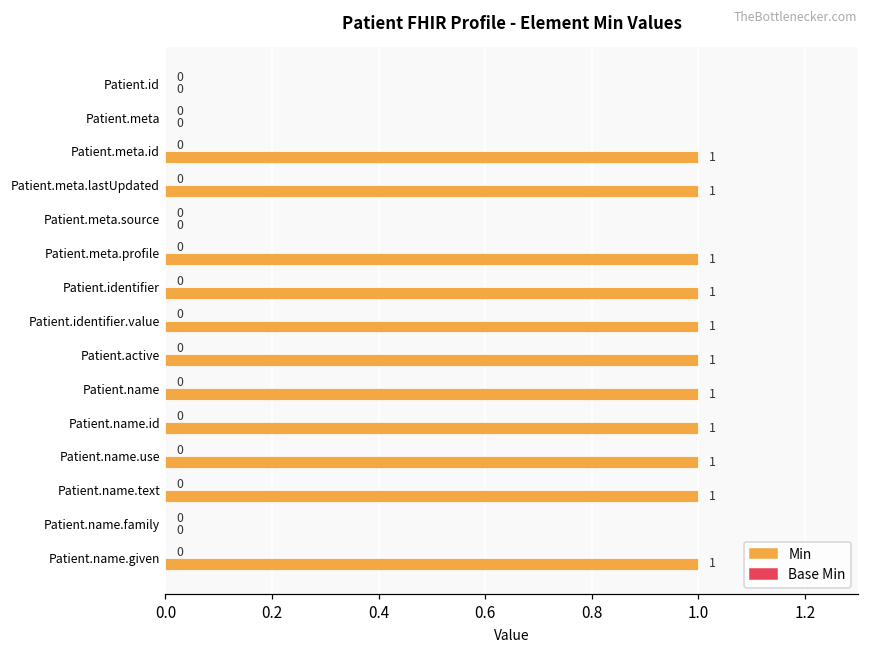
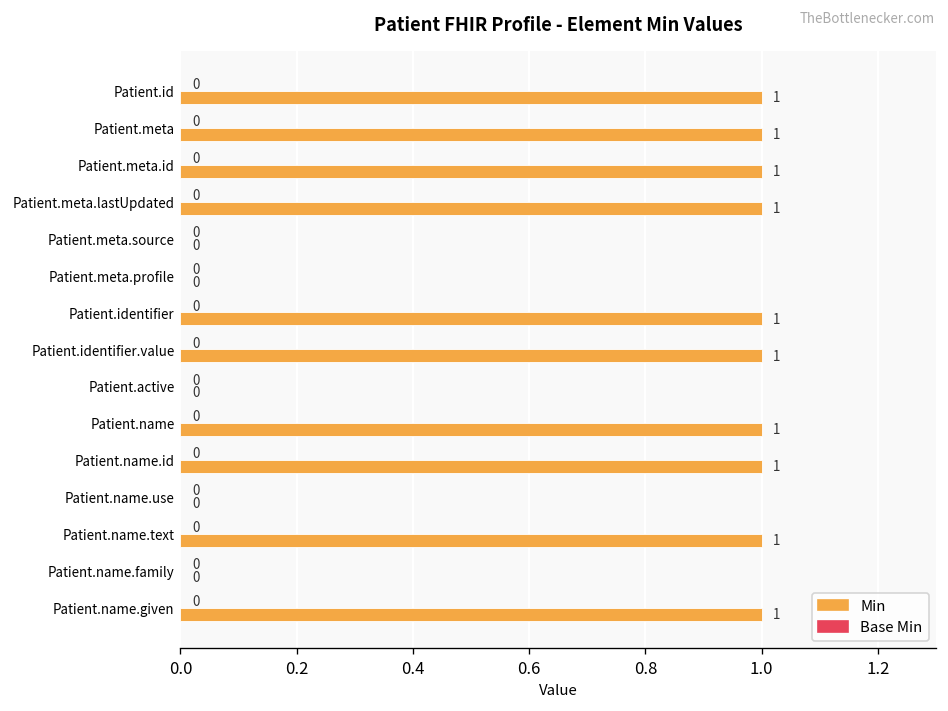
Min, Patient.id: 0 -> 1
Min, Patient.meta: 0 -> 1
Min, Patient.meta.profile: 1 -> 0
Min, Patient.active: 1 -> 0
Min, Patient.name.use: 1 -> 0
